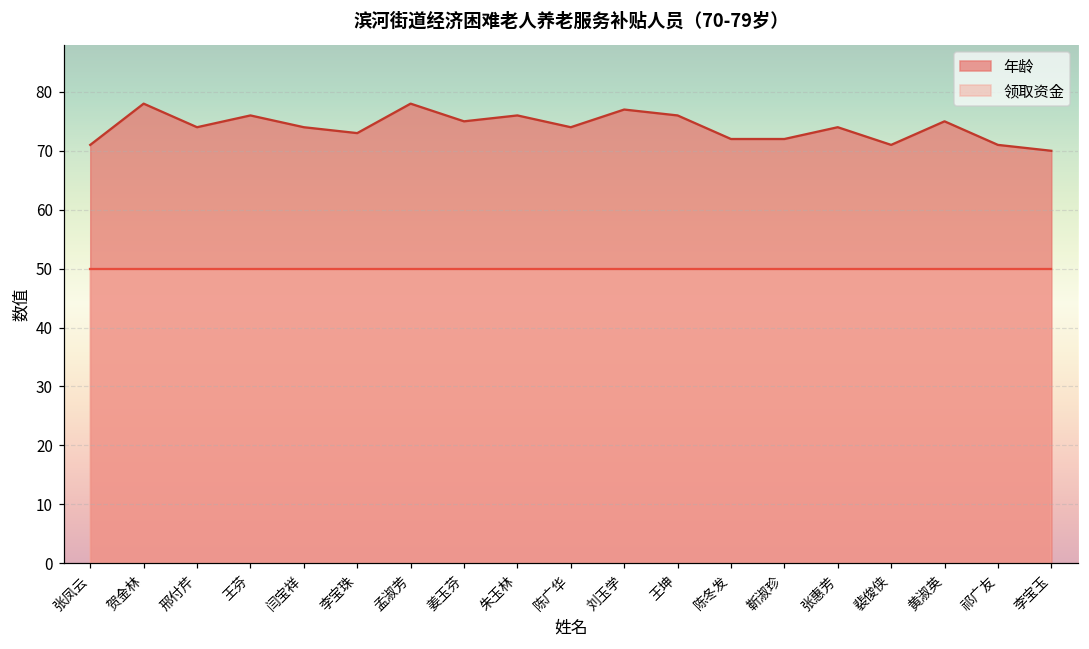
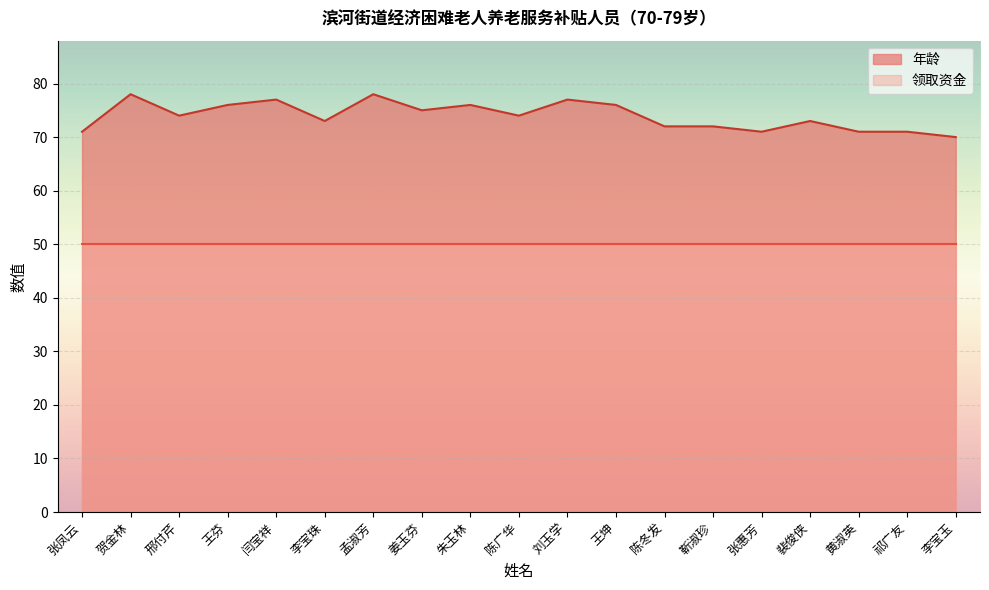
年龄, 闫宝祥: 74 -> 77
年龄, 张惠芳: 74 -> 71
年龄, 裴俊侠: 71 -> 73
年龄, 黄淑英: 75 -> 71
